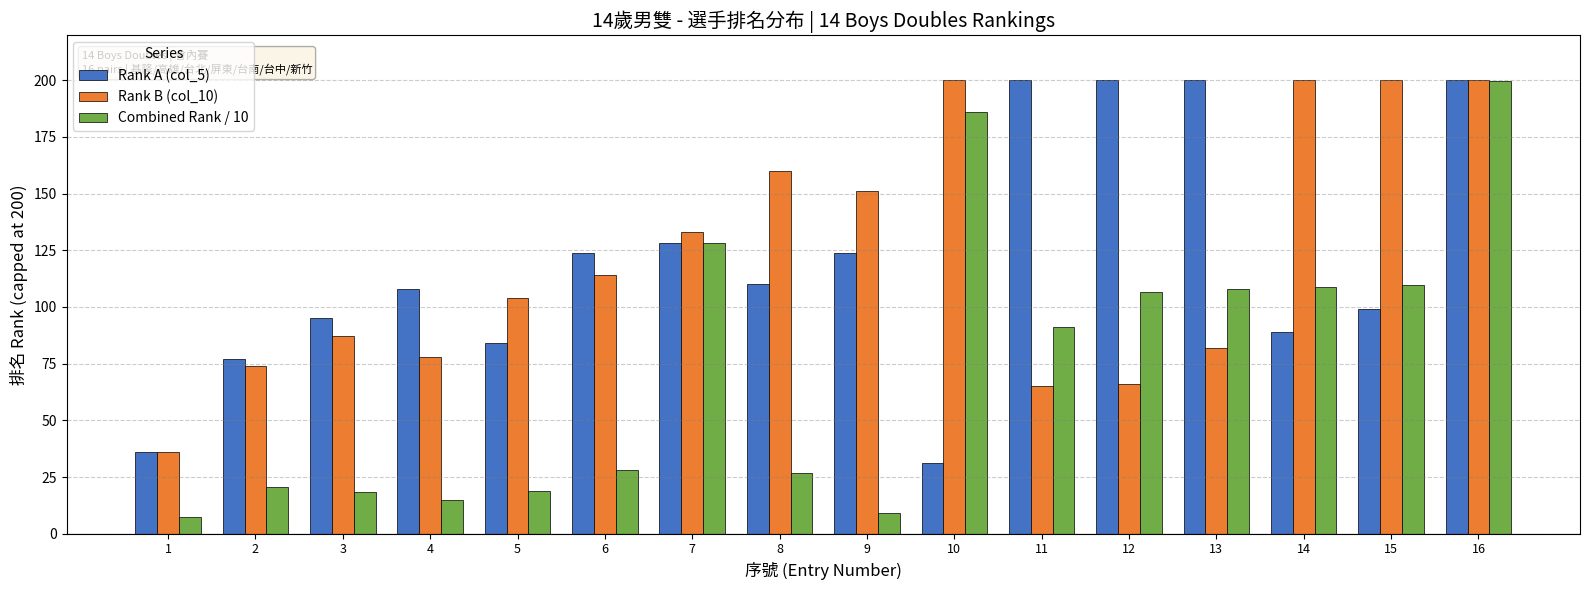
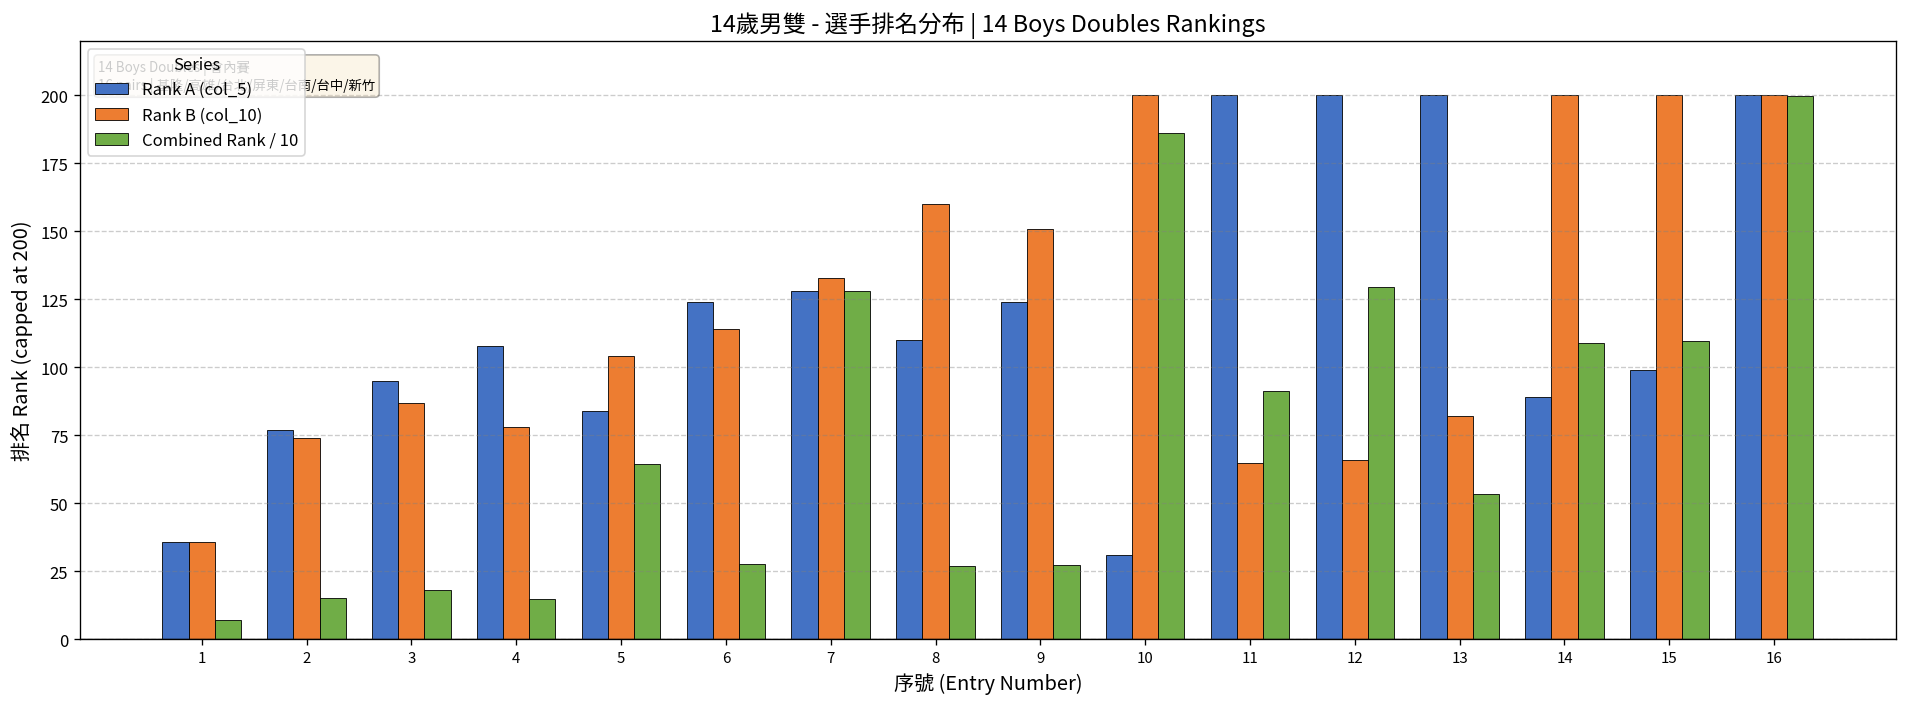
Combined Rank / 10, 2: 21 -> 15
Combined Rank / 10, 5: 19 -> 65
Combined Rank / 10, 9: 9 -> 28
Combined Rank / 10, 12: 107 -> 130
Combined Rank / 10, 13: 108 -> 54
